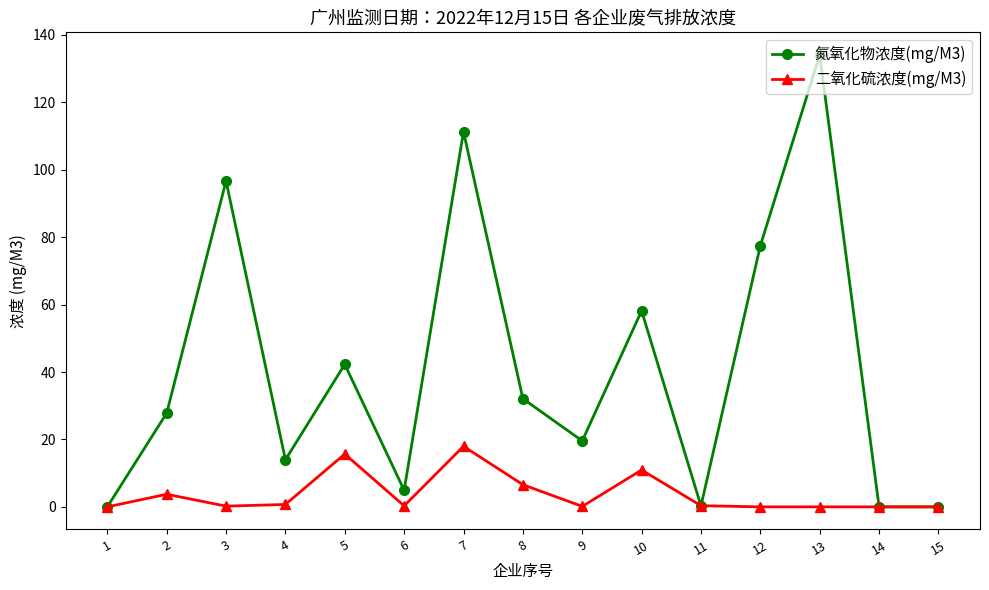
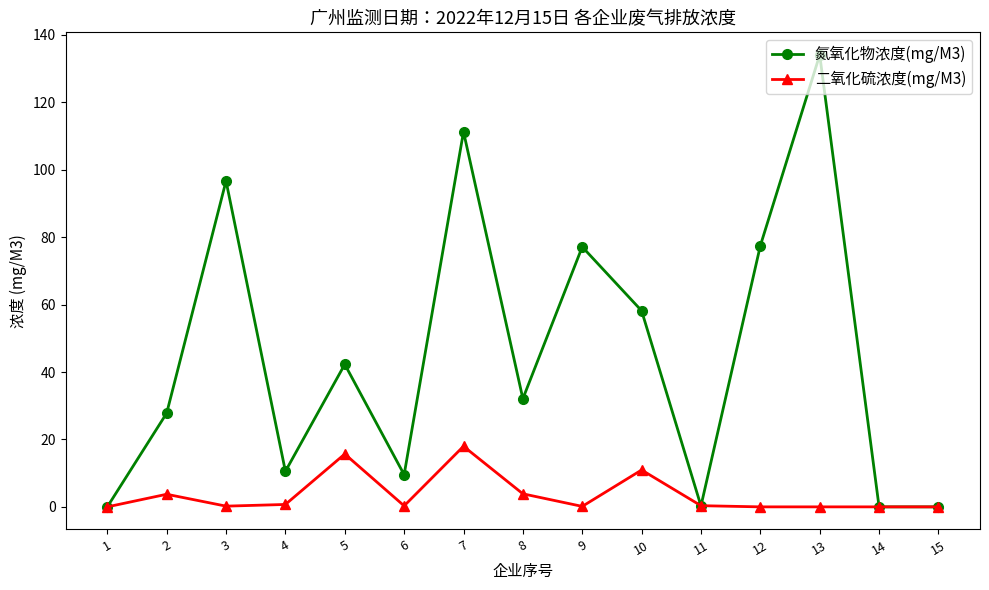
氮氧化物浓度(mg/M3), 4: 14 -> 11
氮氧化物浓度(mg/M3), 6: 5 -> 10
二氧化硫浓度(mg/M3), 8: 7 -> 4
氮氧化物浓度(mg/M3), 9: 20 -> 77
